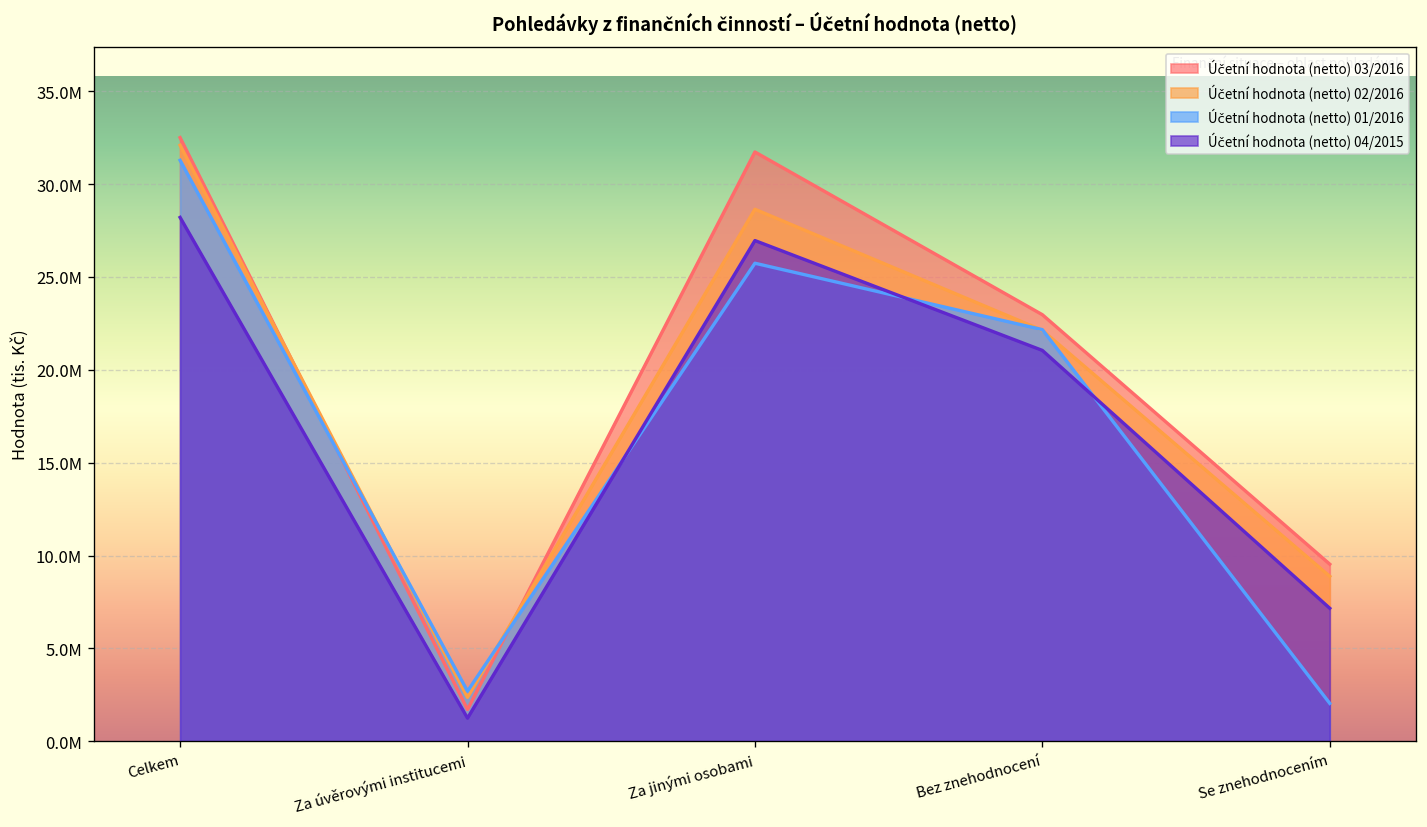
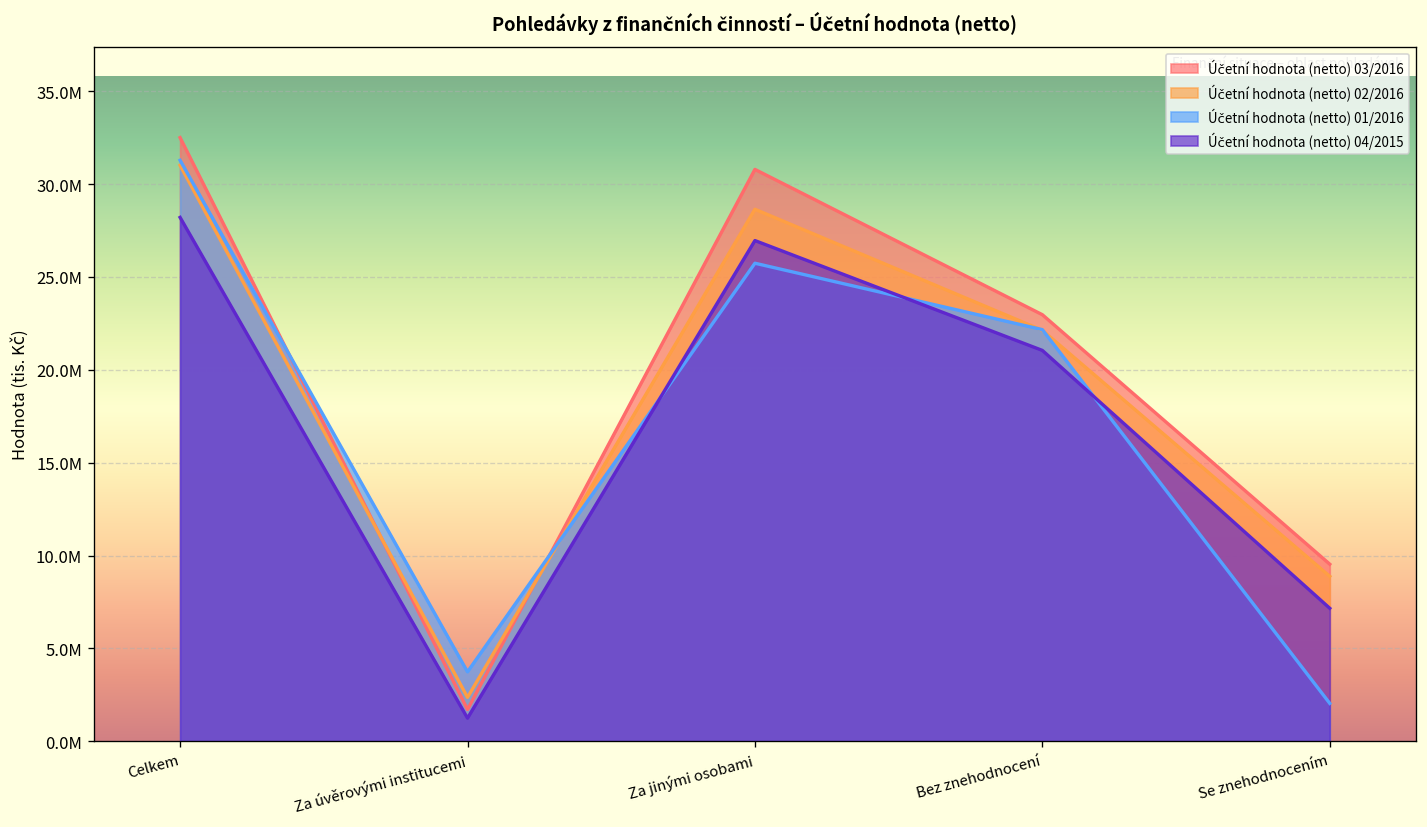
Účetní hodnota (netto) 02/2016, Celkem: 32100000 -> 31000000
Účetní hodnota (netto) 01/2016, Za úvěrovými institucemi: 2700000 -> 3700000
Účetní hodnota (netto) 03/2016, Za jinými osobami: 31700000 -> 30800000
